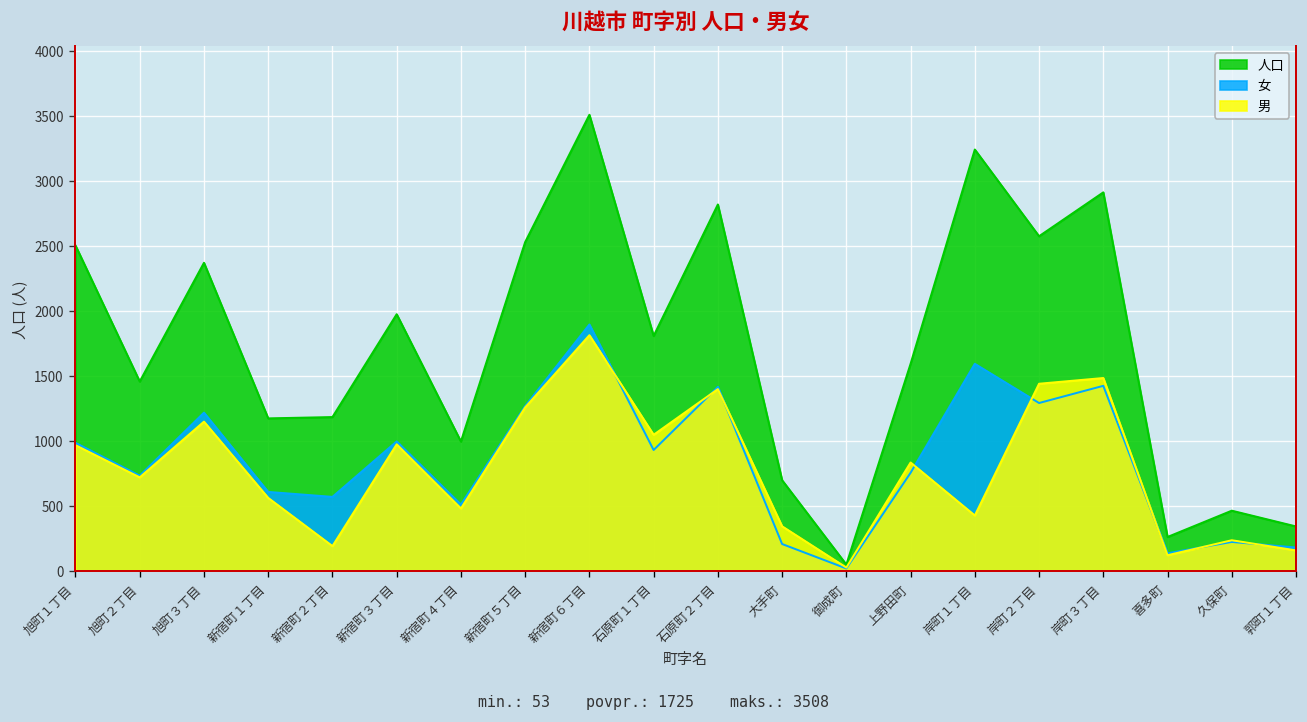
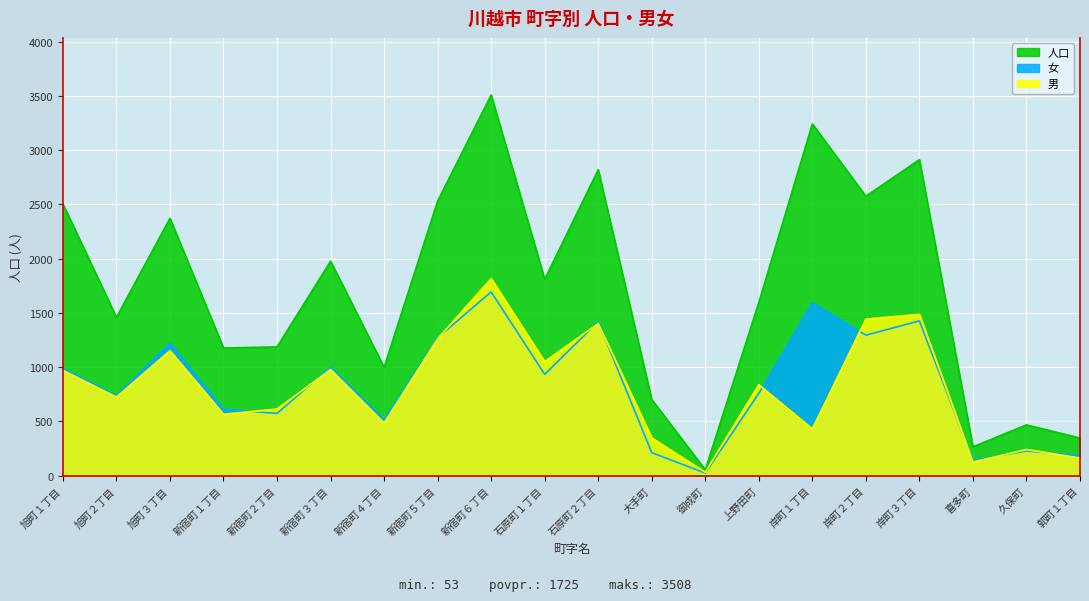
男, 新宿町２丁目: 200 -> 610
女, 新宿町６丁目: 1900 -> 1690
